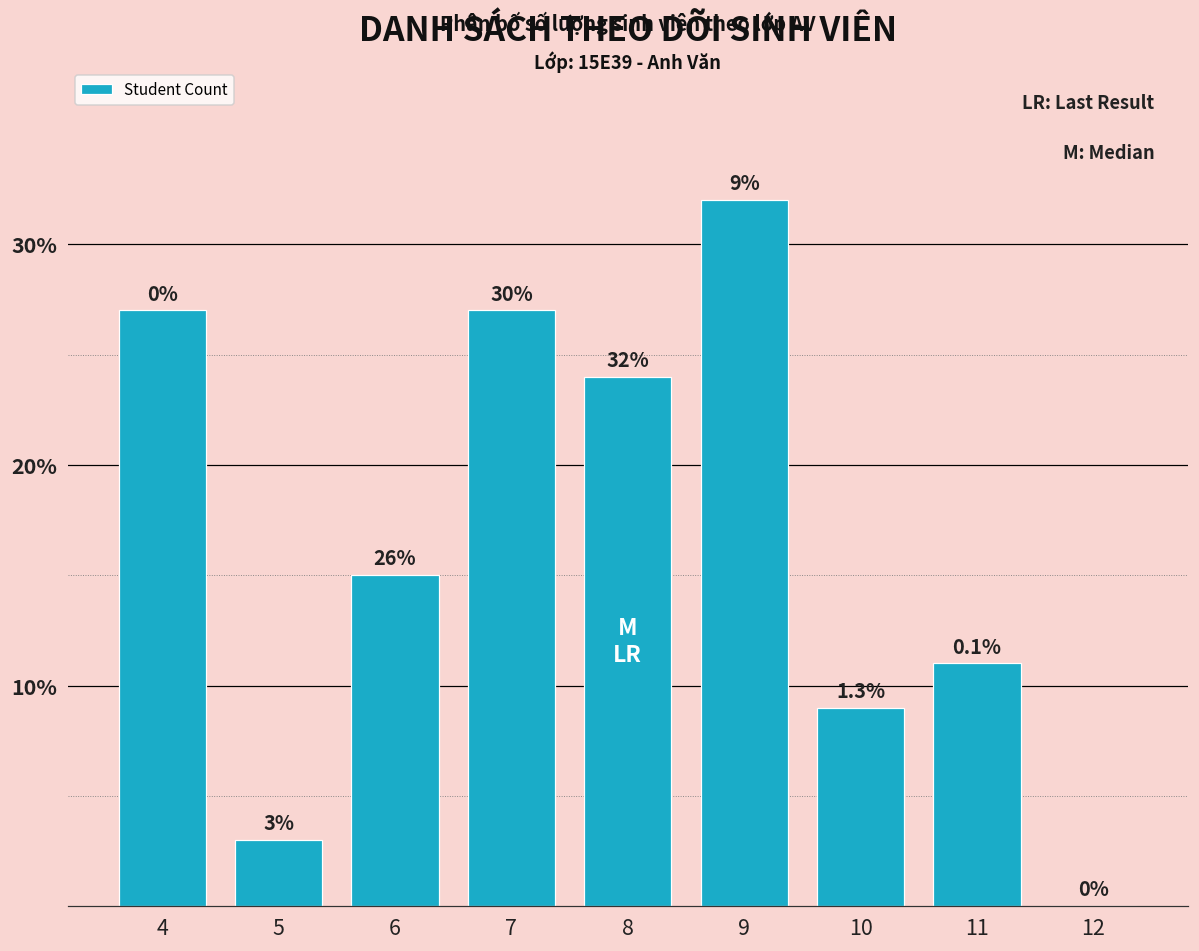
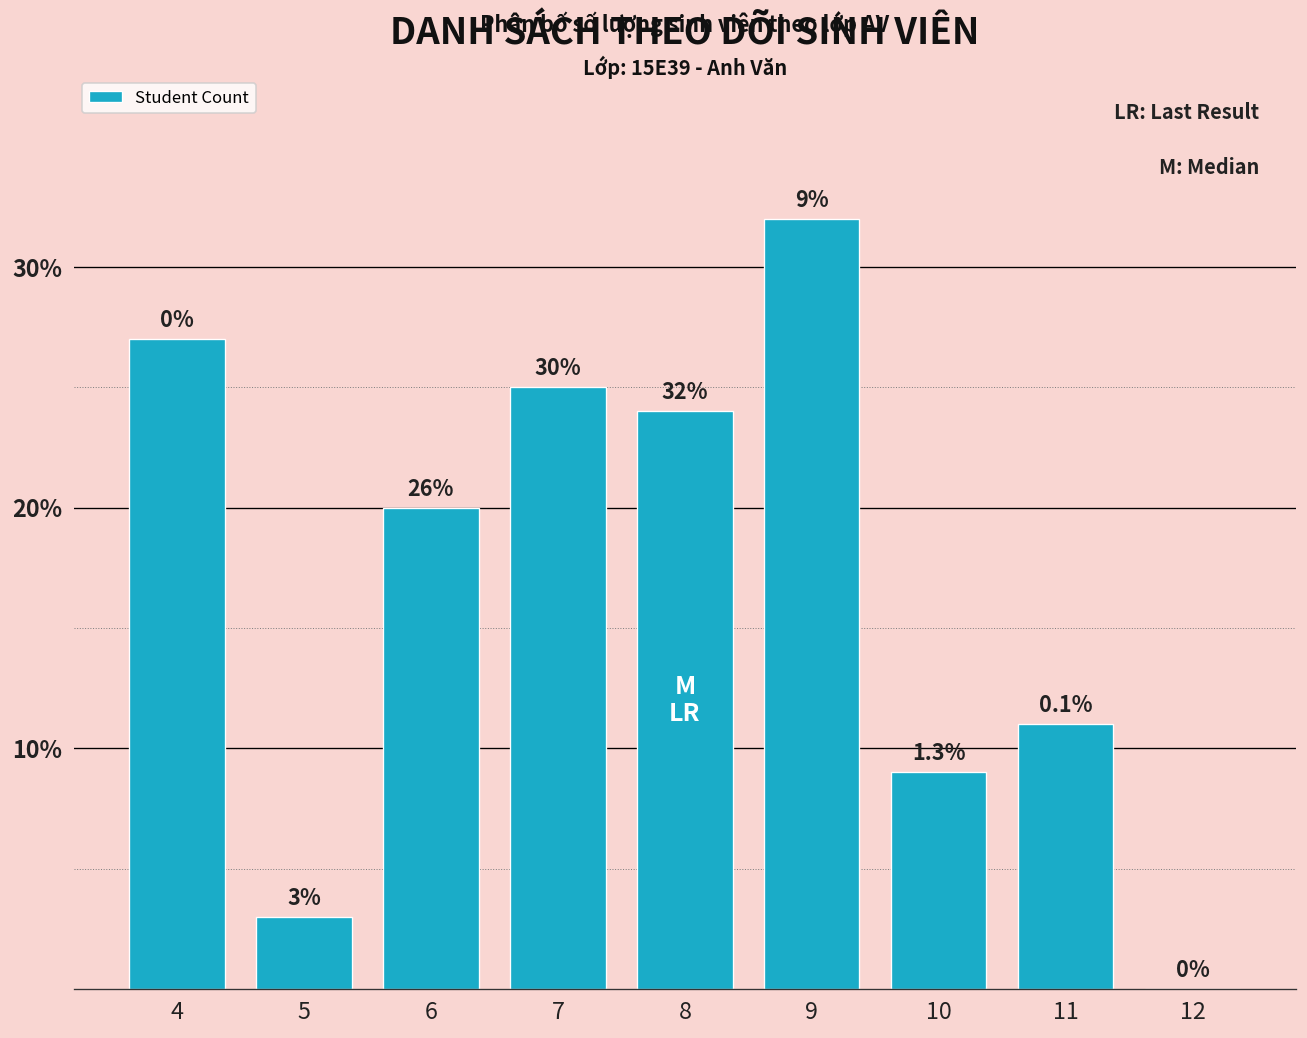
6: 15% -> 20%
7: 27% -> 25%
